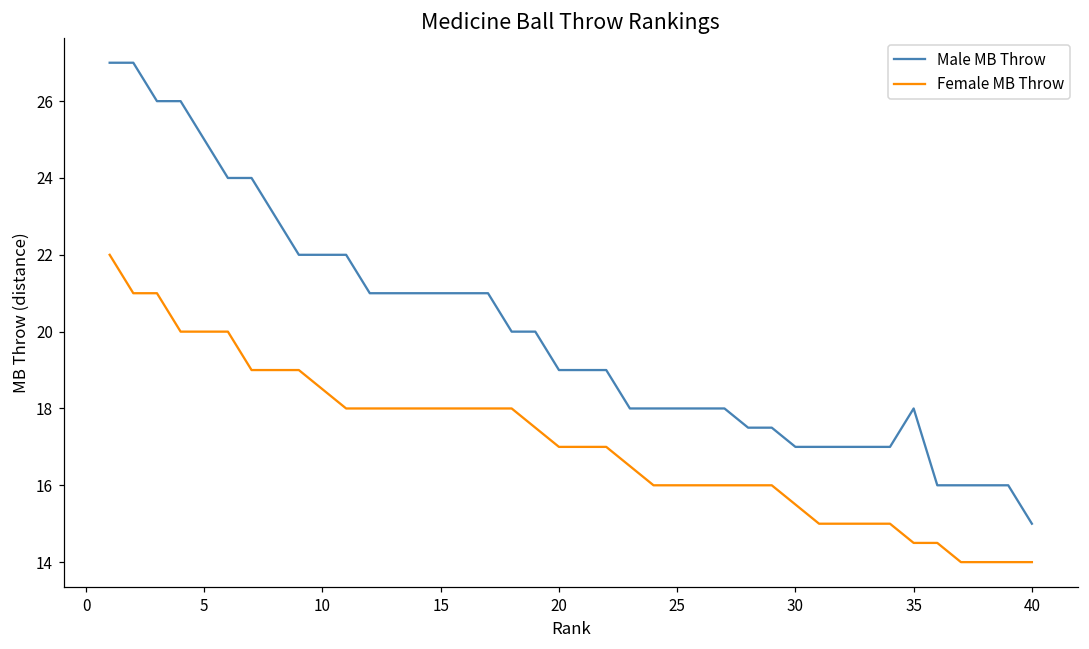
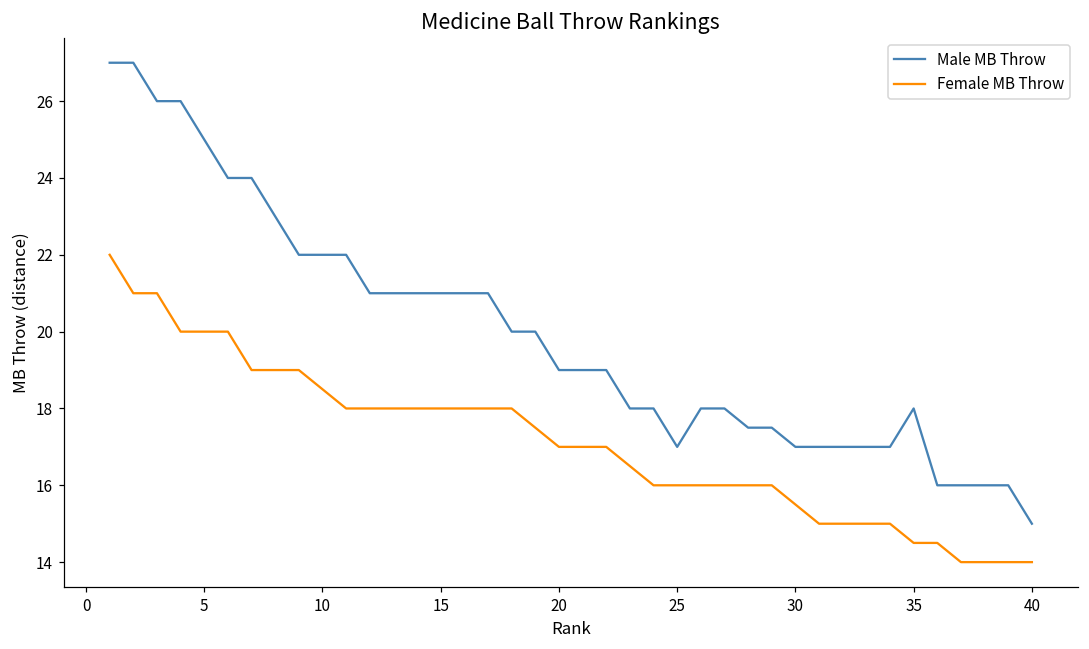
Male MB Throw, 25: 18 -> 17
